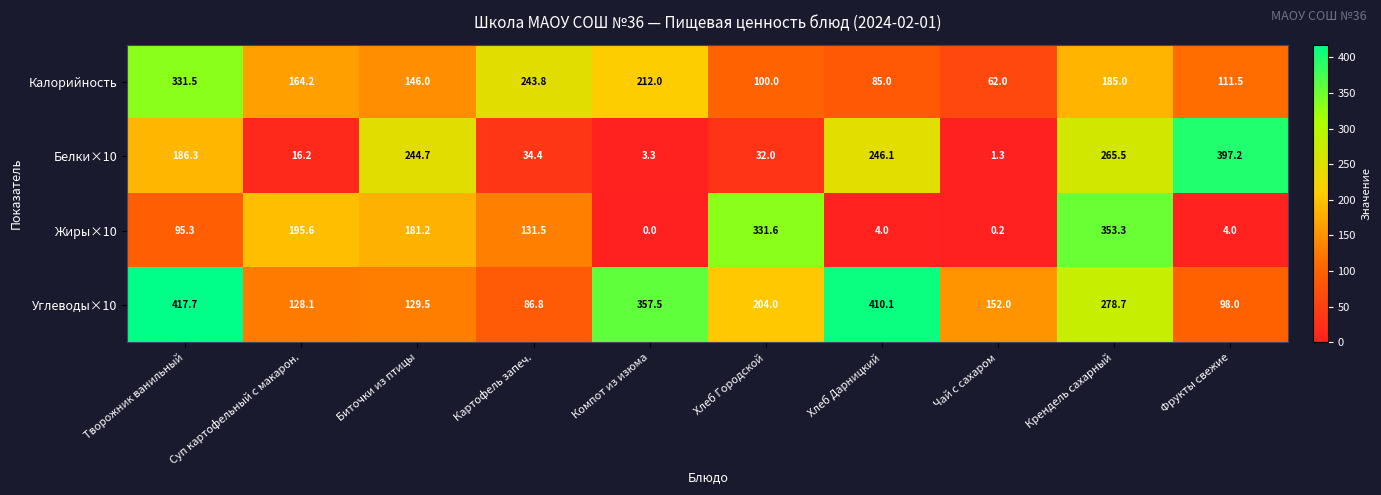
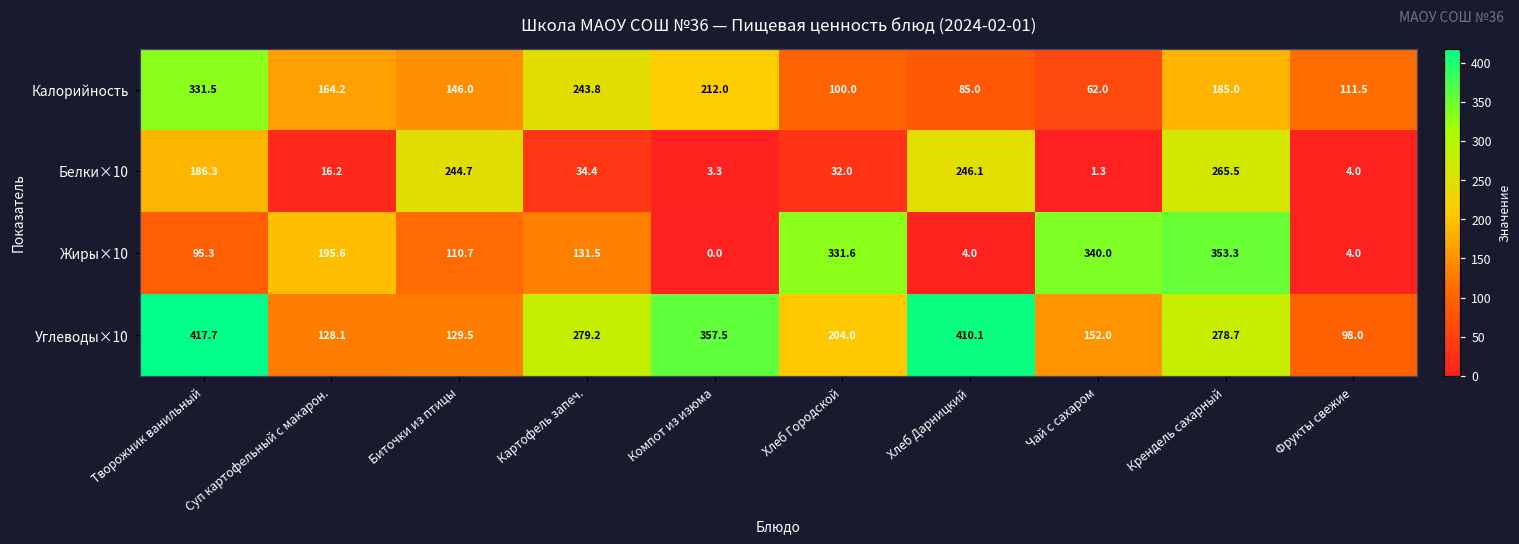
Белки×10, Фрукты свежие: 397.2 -> 4.0
Жиры×10, Биточки из птицы: 181.2 -> 110.7
Жиры×10, Чай с сахаром: 0.2 -> 340.0
Углеводы×10, Картофель запеч.: 86.8 -> 279.2
